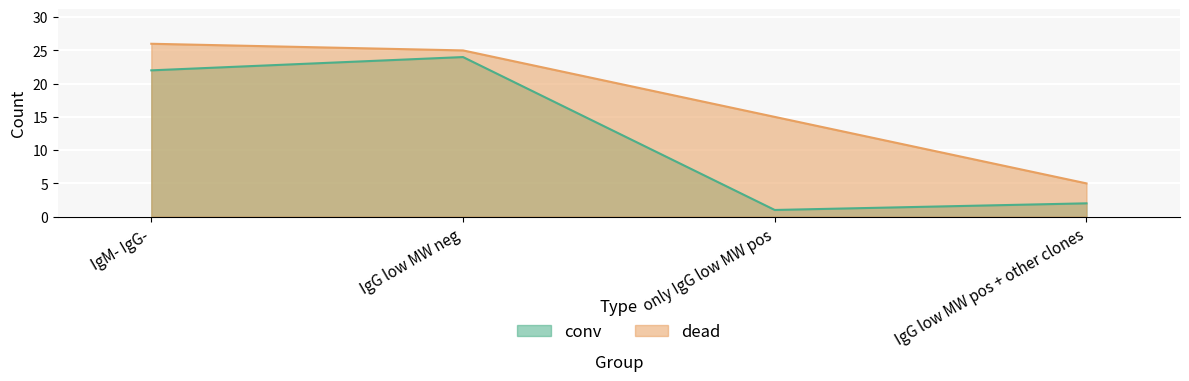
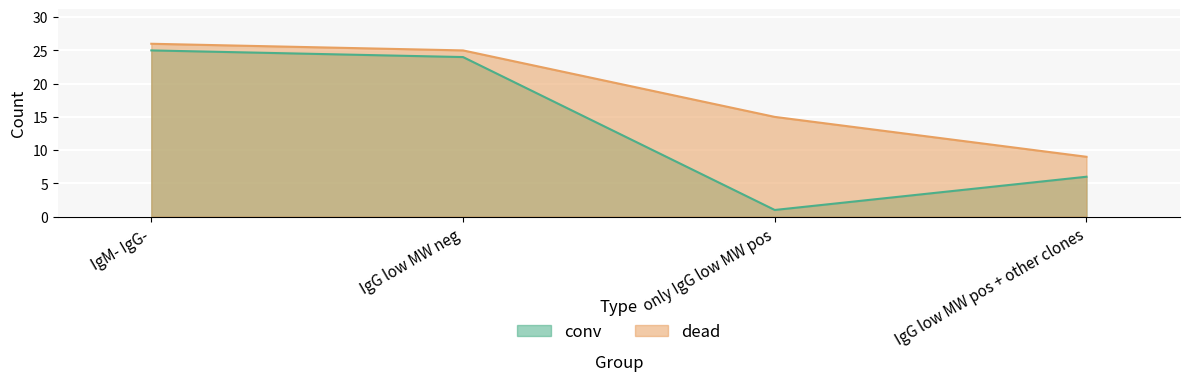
conv, IgM- IgG-: 22 -> 25
conv, IgG low MW pos + other clones: 2 -> 6
dead, IgG low MW pos + other clones: 5 -> 9
